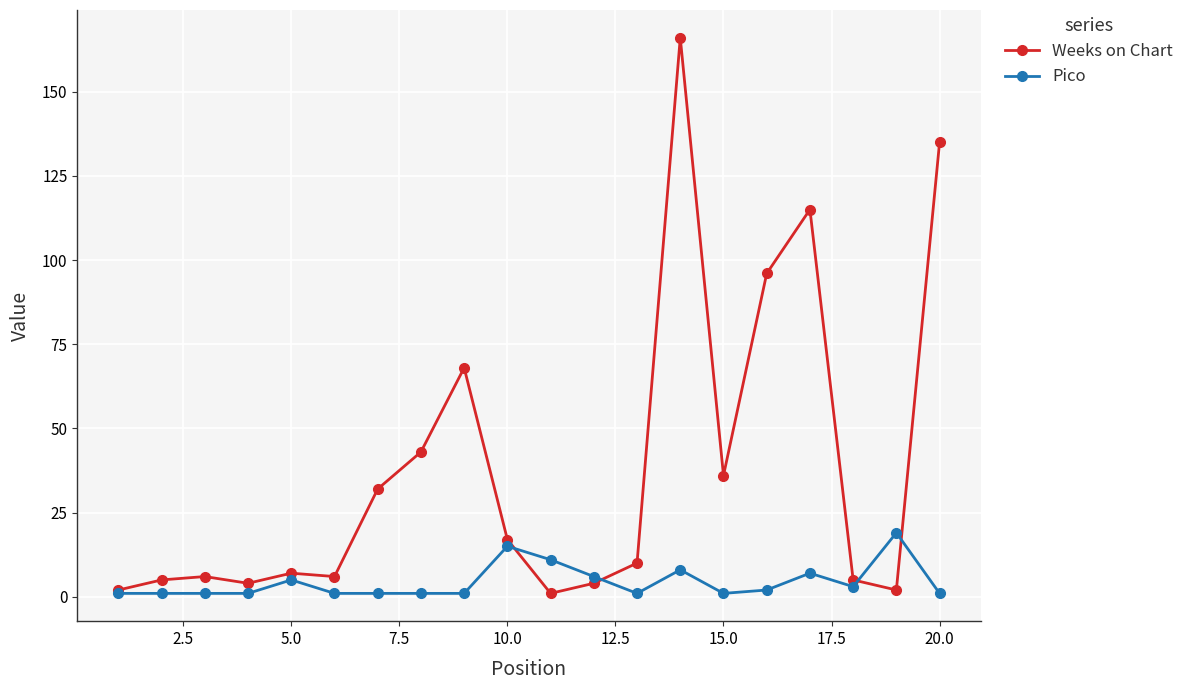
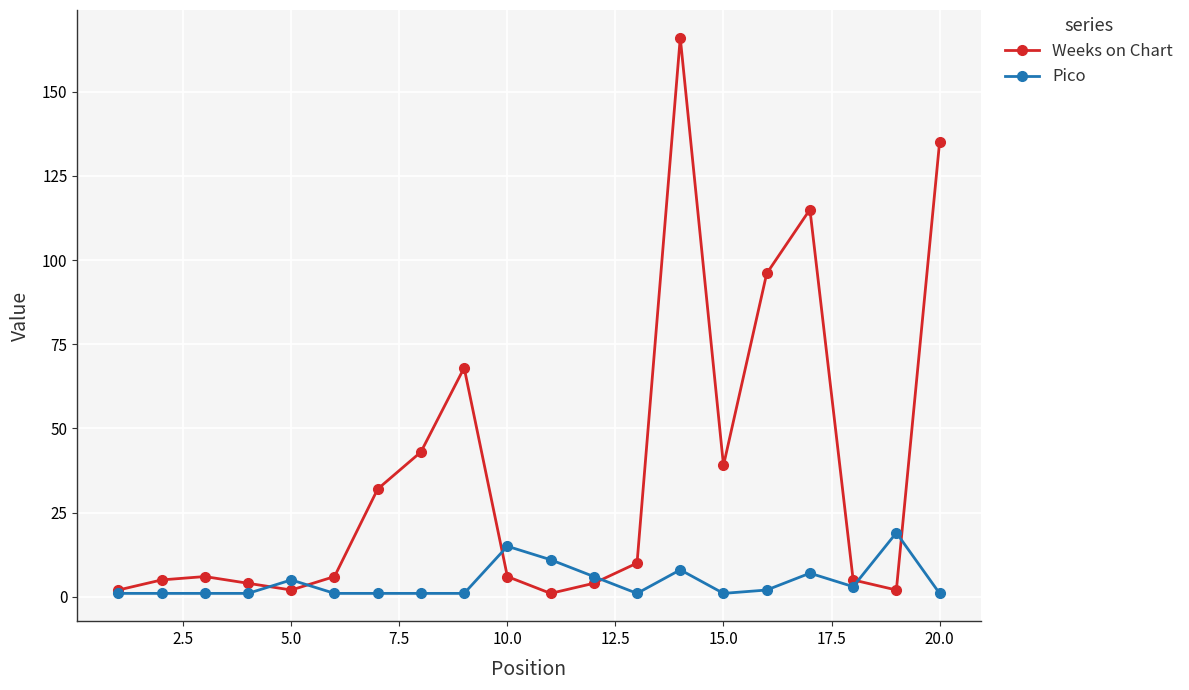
Weeks on Chart, 5.0: 7 -> 2
Weeks on Chart, 10.0: 17 -> 6
Weeks on Chart, 15.0: 36 -> 39
